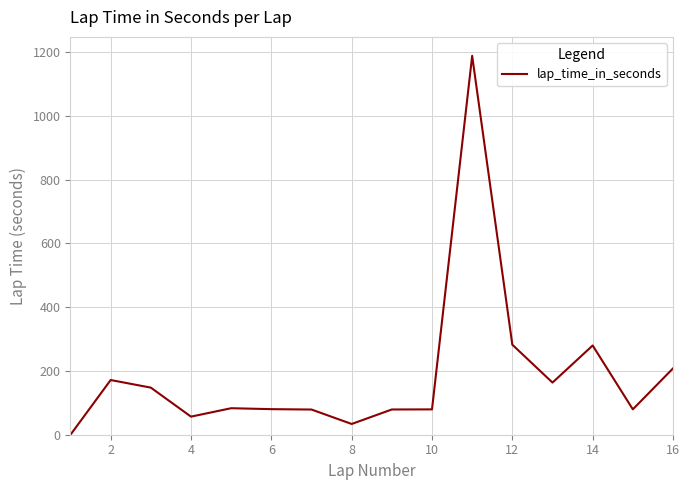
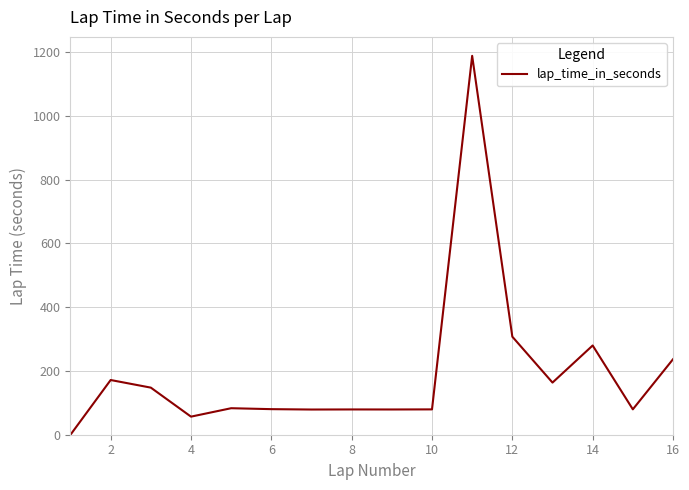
8: 30 -> 80
12: 280 -> 310
16: 210 -> 240
